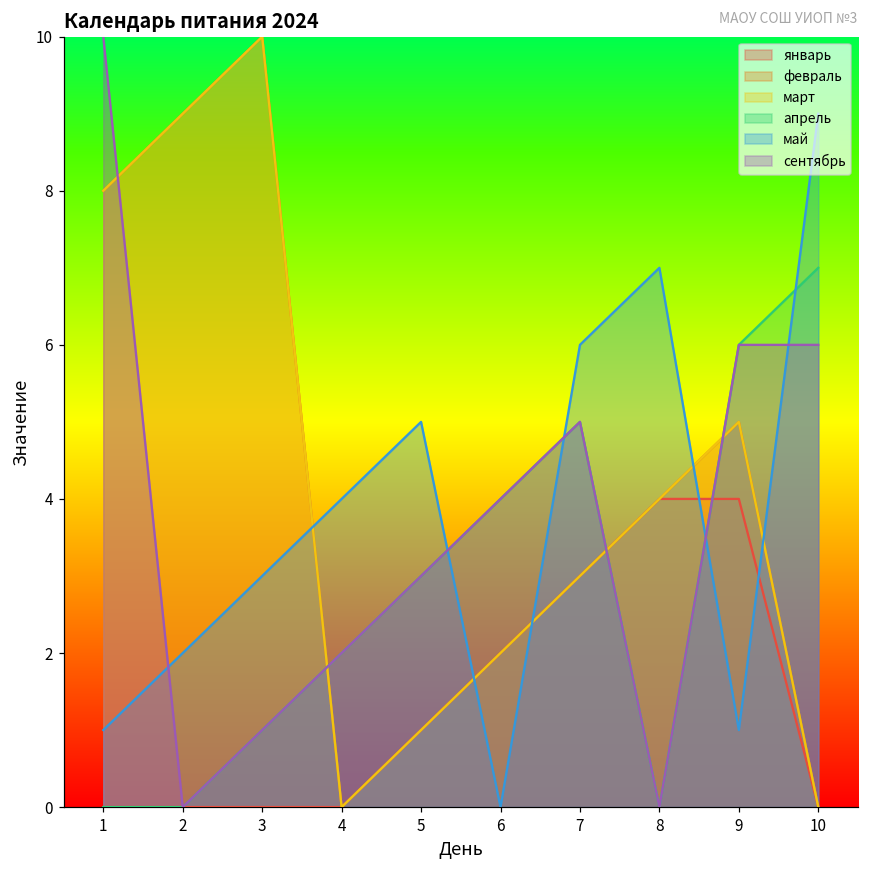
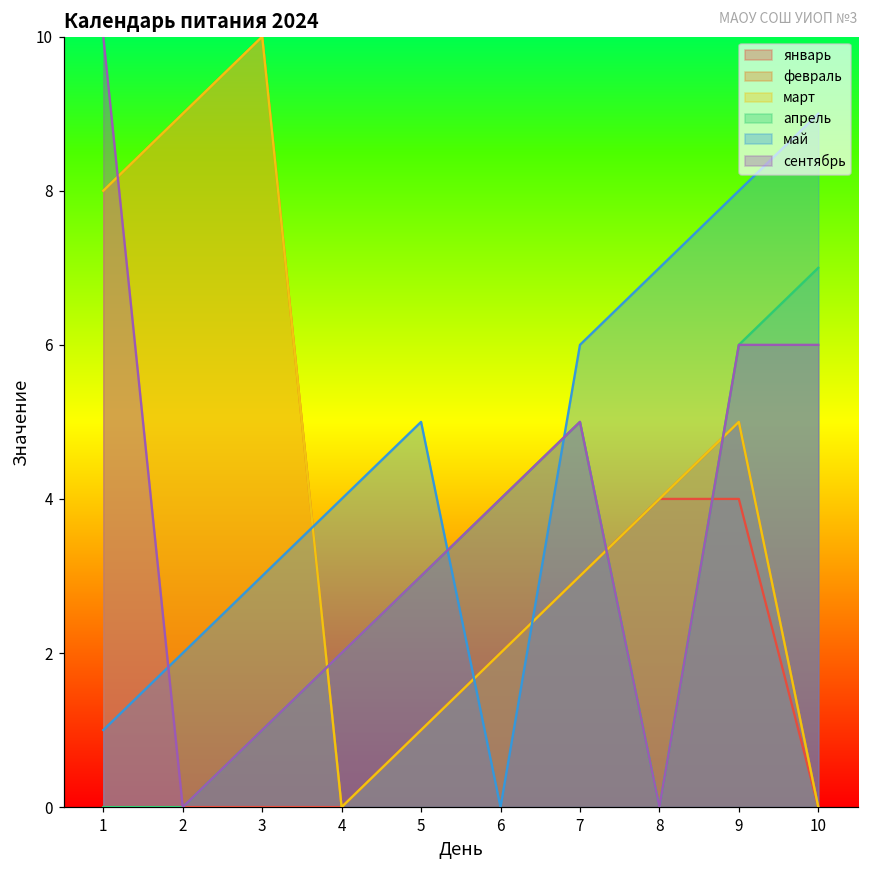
май, 9: 1 -> 8
